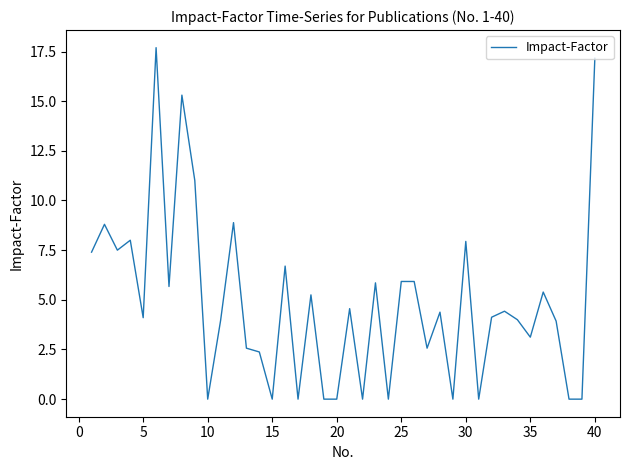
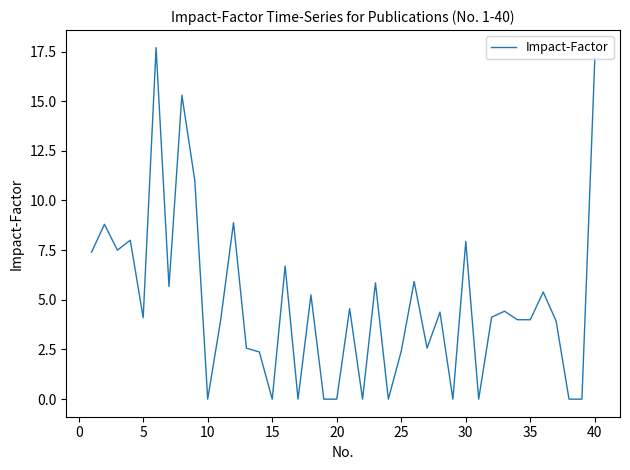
25: 5.9 -> 2.4
35: 3.1 -> 4.0
